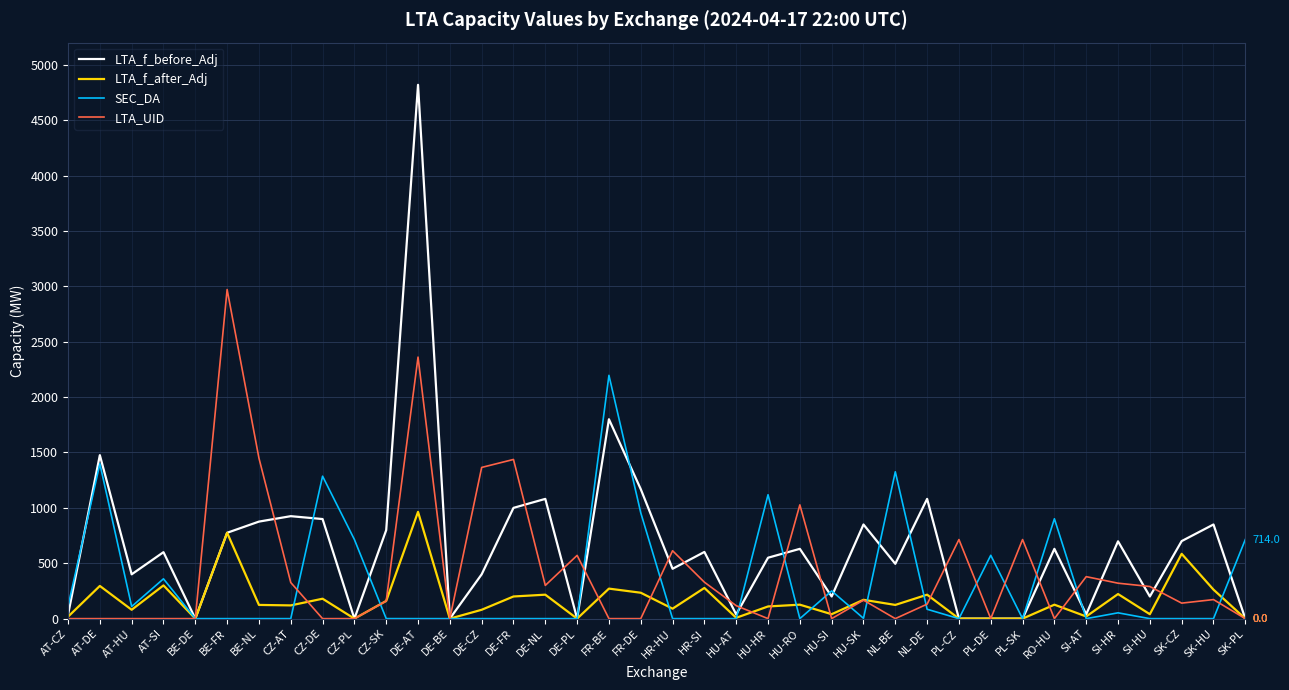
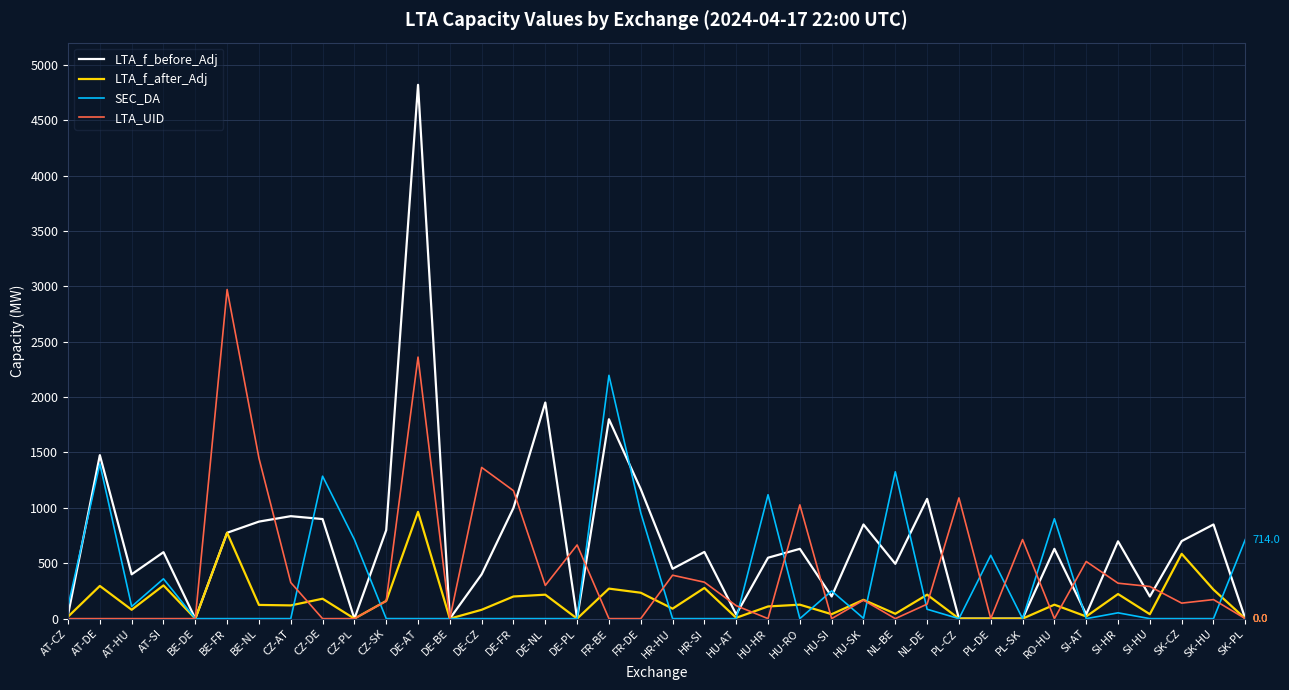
LTA_UID, DE-FR: 1440 -> 1160
LTA_f_before_Adj, DE-NL: 1080 -> 1950
LTA_UID, DE-PL: 570 -> 670
LTA_UID, HR-HU: 610 -> 390
LTA_f_after_Adj, NL-BE: 120 -> 40
LTA_UID, PL-CZ: 710 -> 1090
LTA_UID, SI-AT: 380 -> 520
